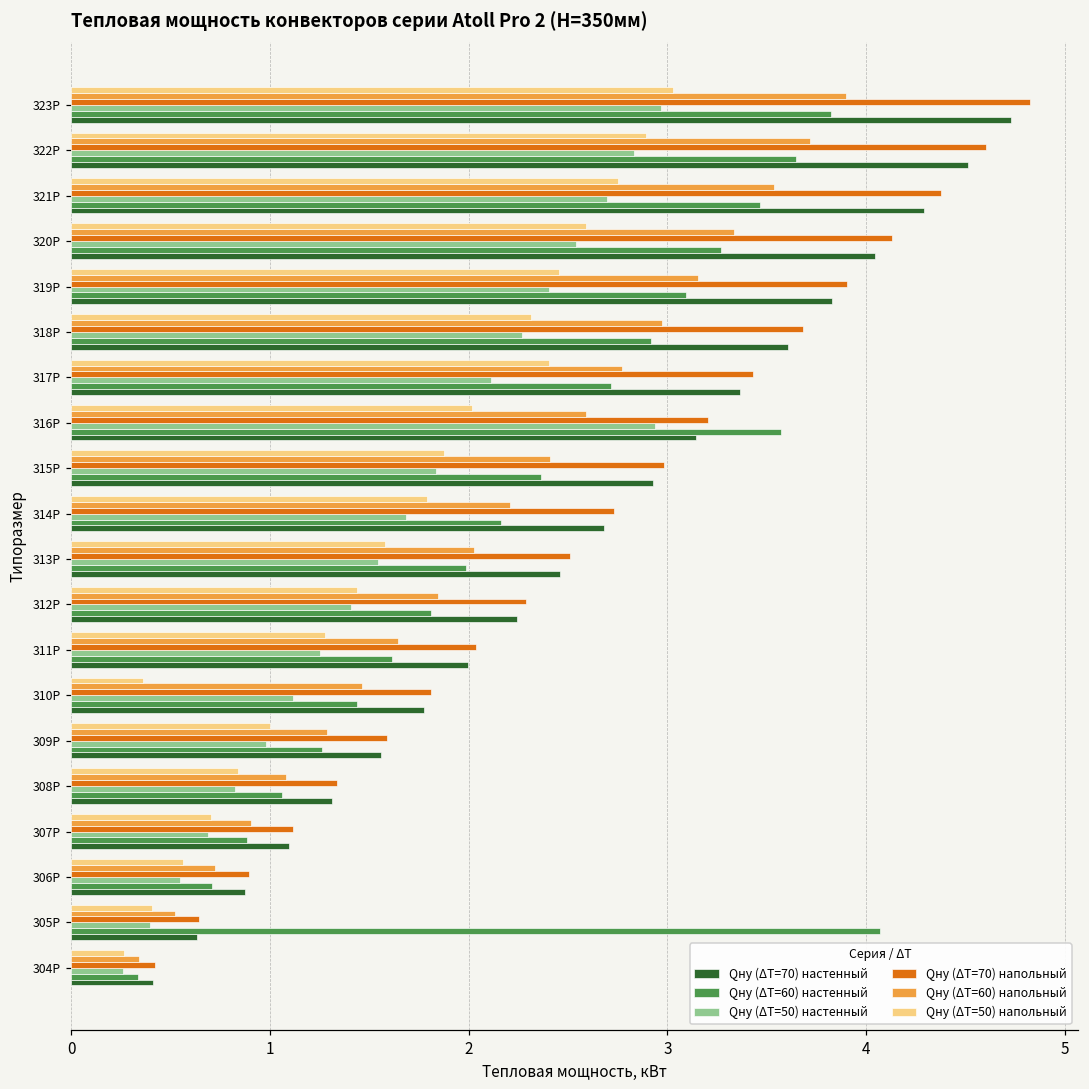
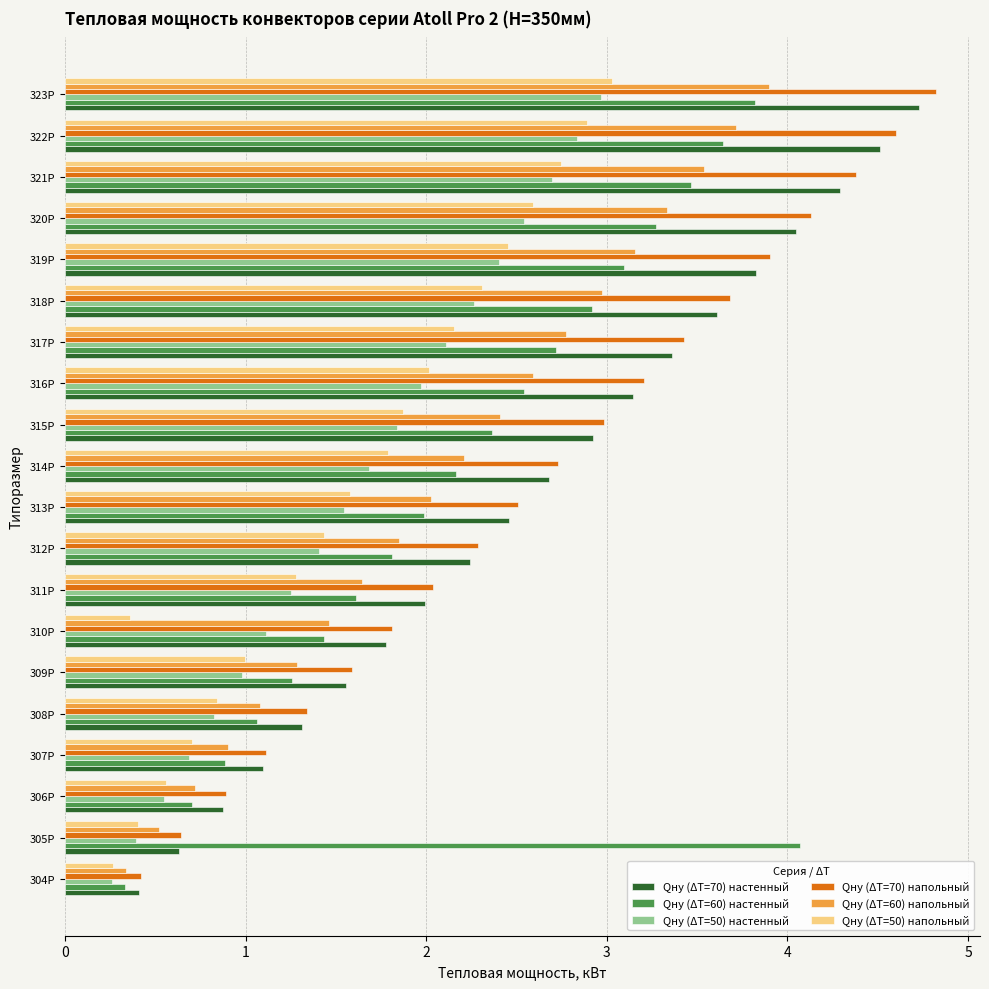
Qну (ΔT=50) напольный, 317Р: 2.40 -> 2.15
Qну (ΔT=50) настенный, 316Р: 2.94 -> 1.97
Qну (ΔT=60) настенный, 316Р: 3.57 -> 2.54
